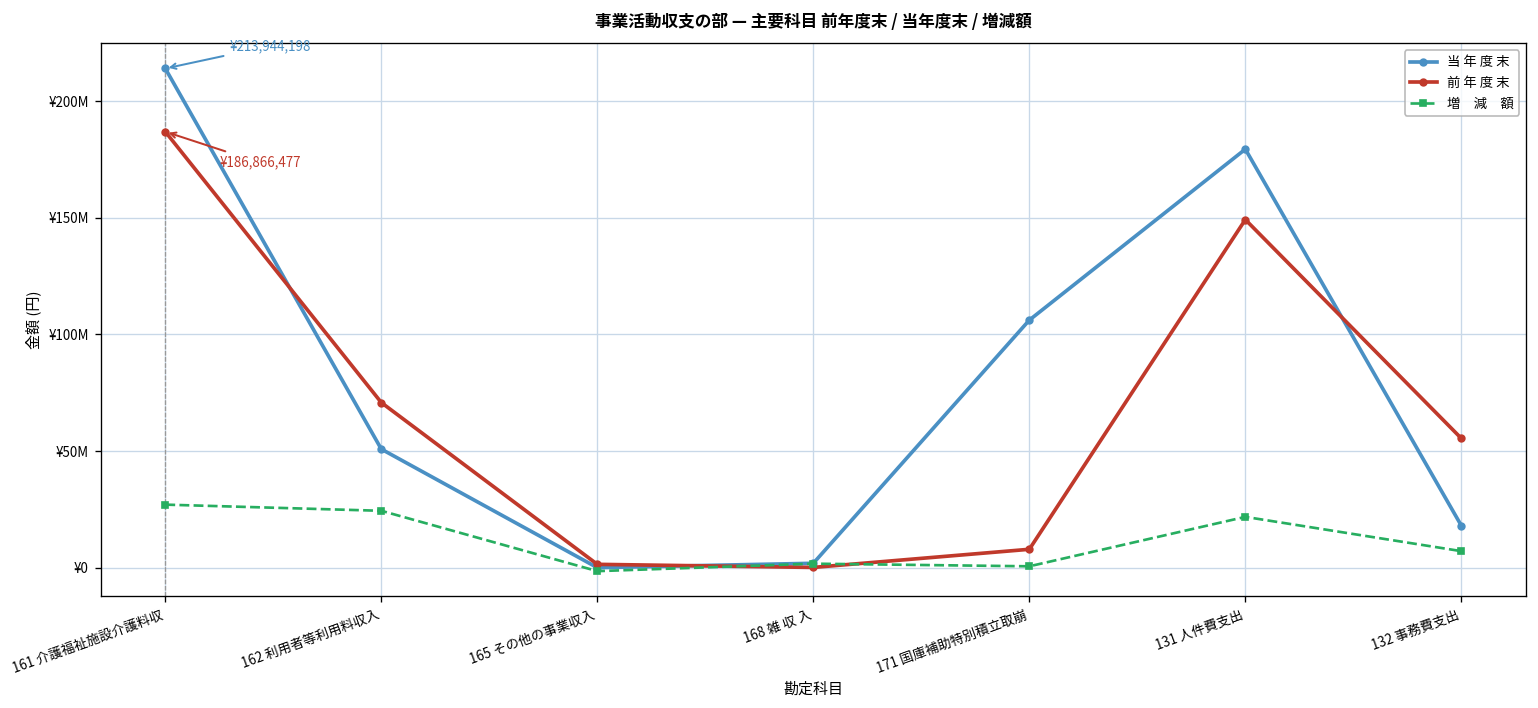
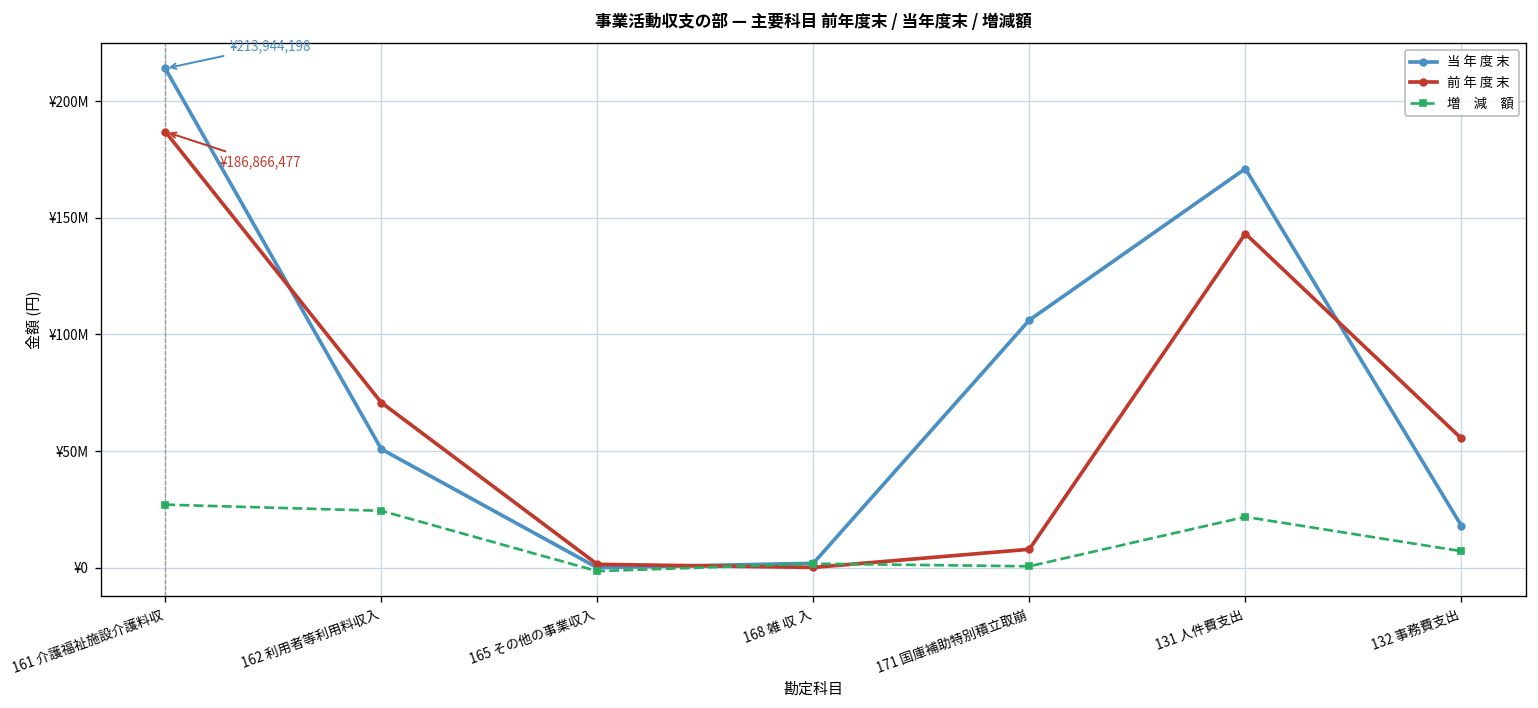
当 年 度 末, 131 人件費支出: ¥179000000 -> ¥171000000
前 年 度 末, 131 人件費支出: ¥149000000 -> ¥143000000
